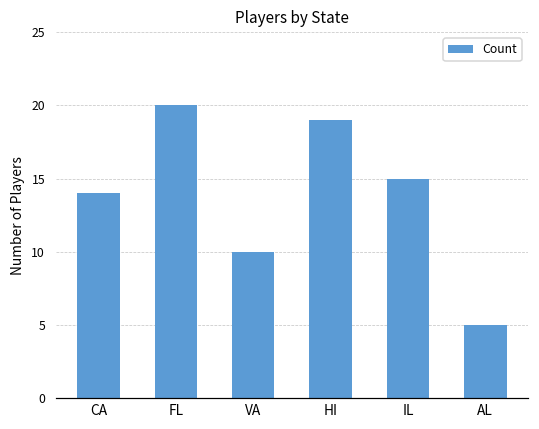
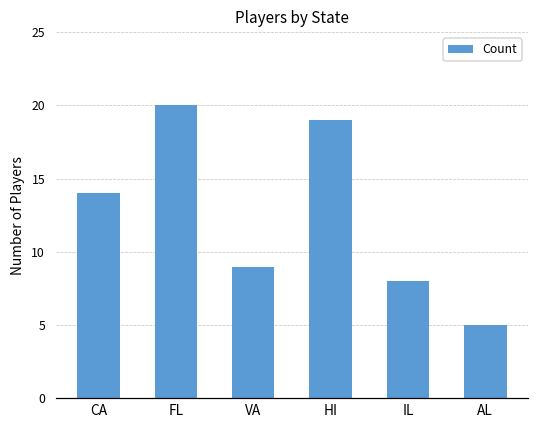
VA: 10 -> 9
IL: 15 -> 8
